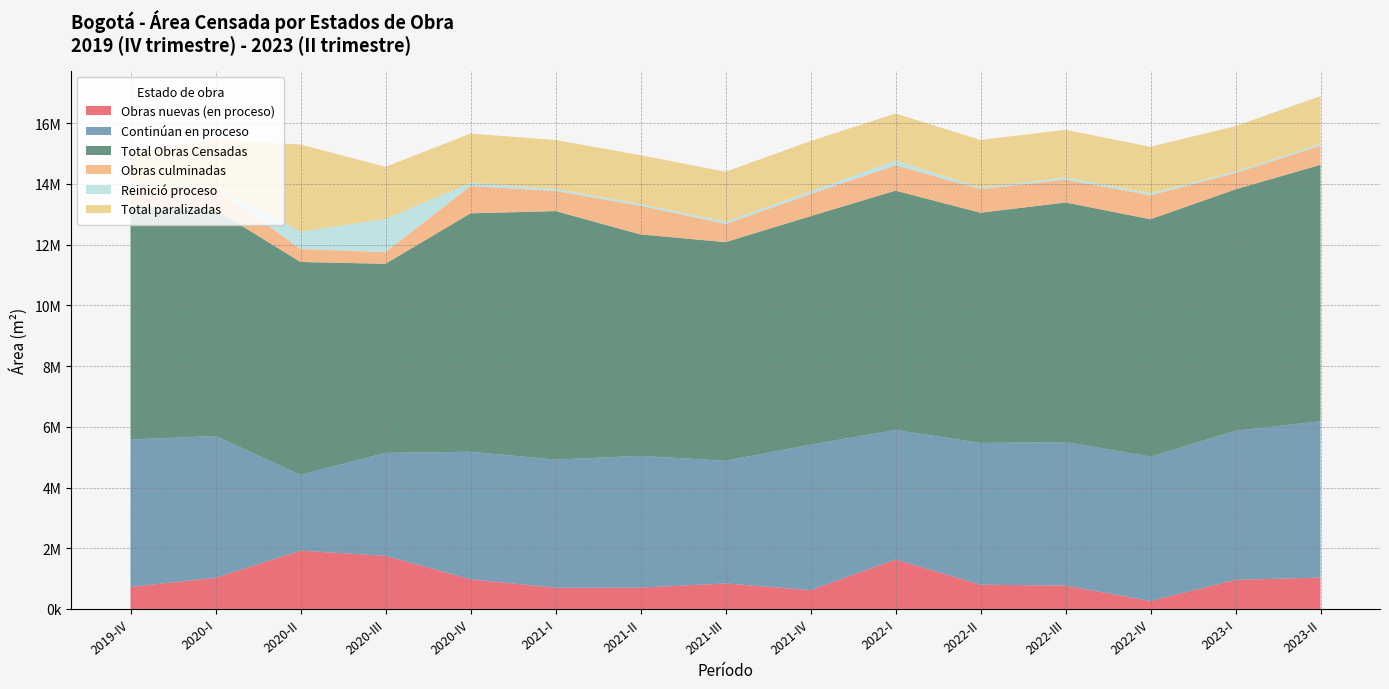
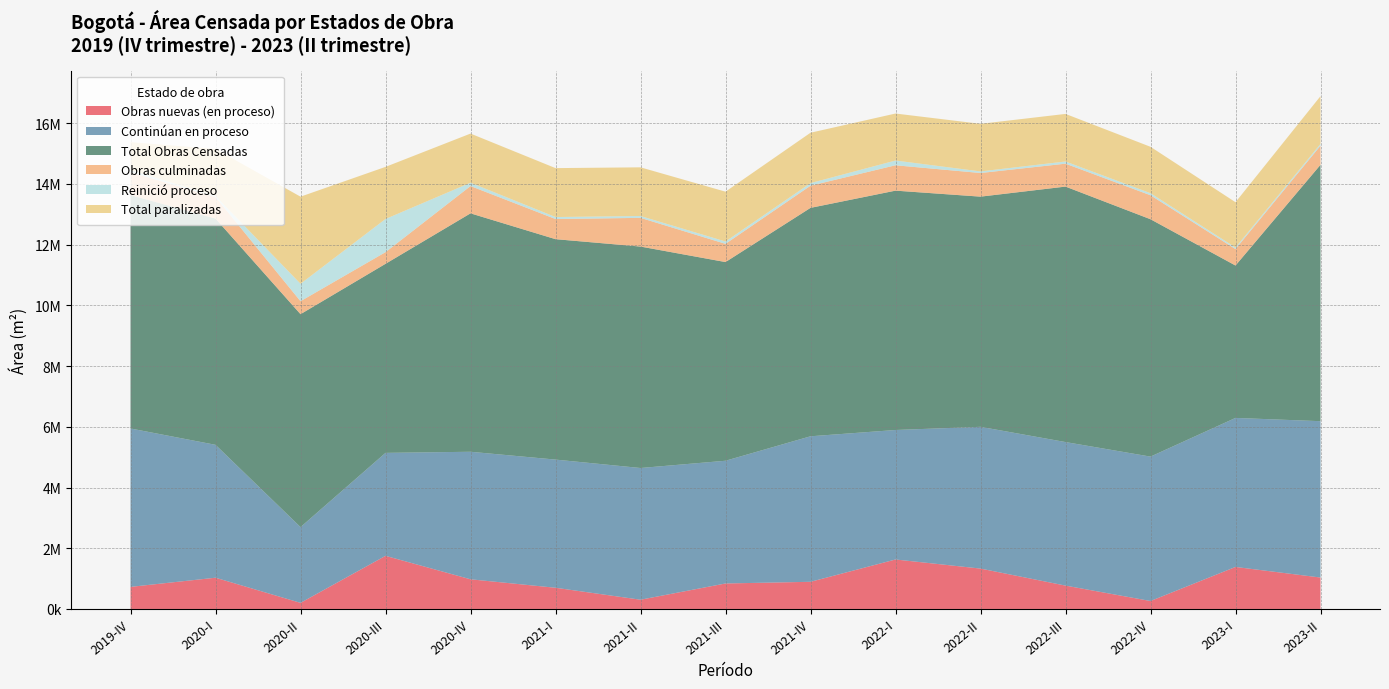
Continúan en proceso, 2019-IV: 4900000 -> 5200000
Continúan en proceso, 2020-I: 4700000 -> 4400000
Obras nuevas (en proceso), 2020-II: 1900000 -> 200000
Total Obras Censadas, 2021-I: 8200000 -> 7300000
Obras nuevas (en proceso), 2021-II: 700000 -> 300000
Total Obras Censadas, 2021-III: 7200000 -> 6500000
Obras nuevas (en proceso), 2021-IV: 600000 -> 900000
Obras nuevas (en proceso), 2022-II: 800000 -> 1300000
Total Obras Censadas, 2022-III: 7900000 -> 8400000
Obras nuevas (en proceso), 2023-I: 1000000 -> 1400000
Total Obras Censadas, 2023-I: 8000000 -> 5000000
